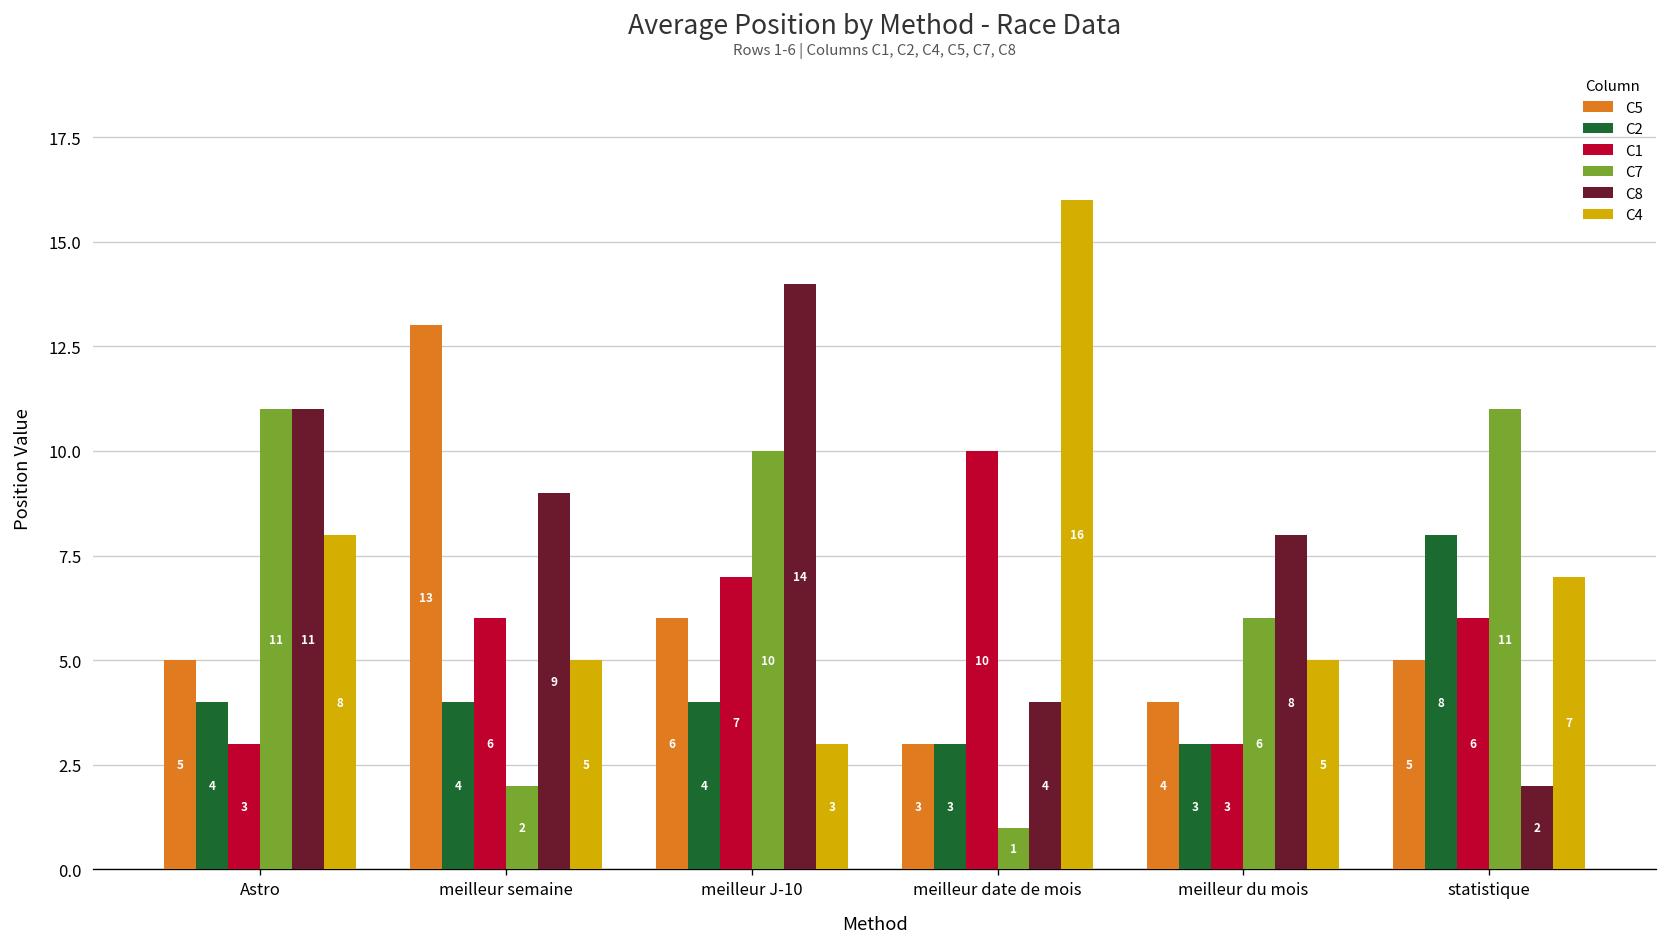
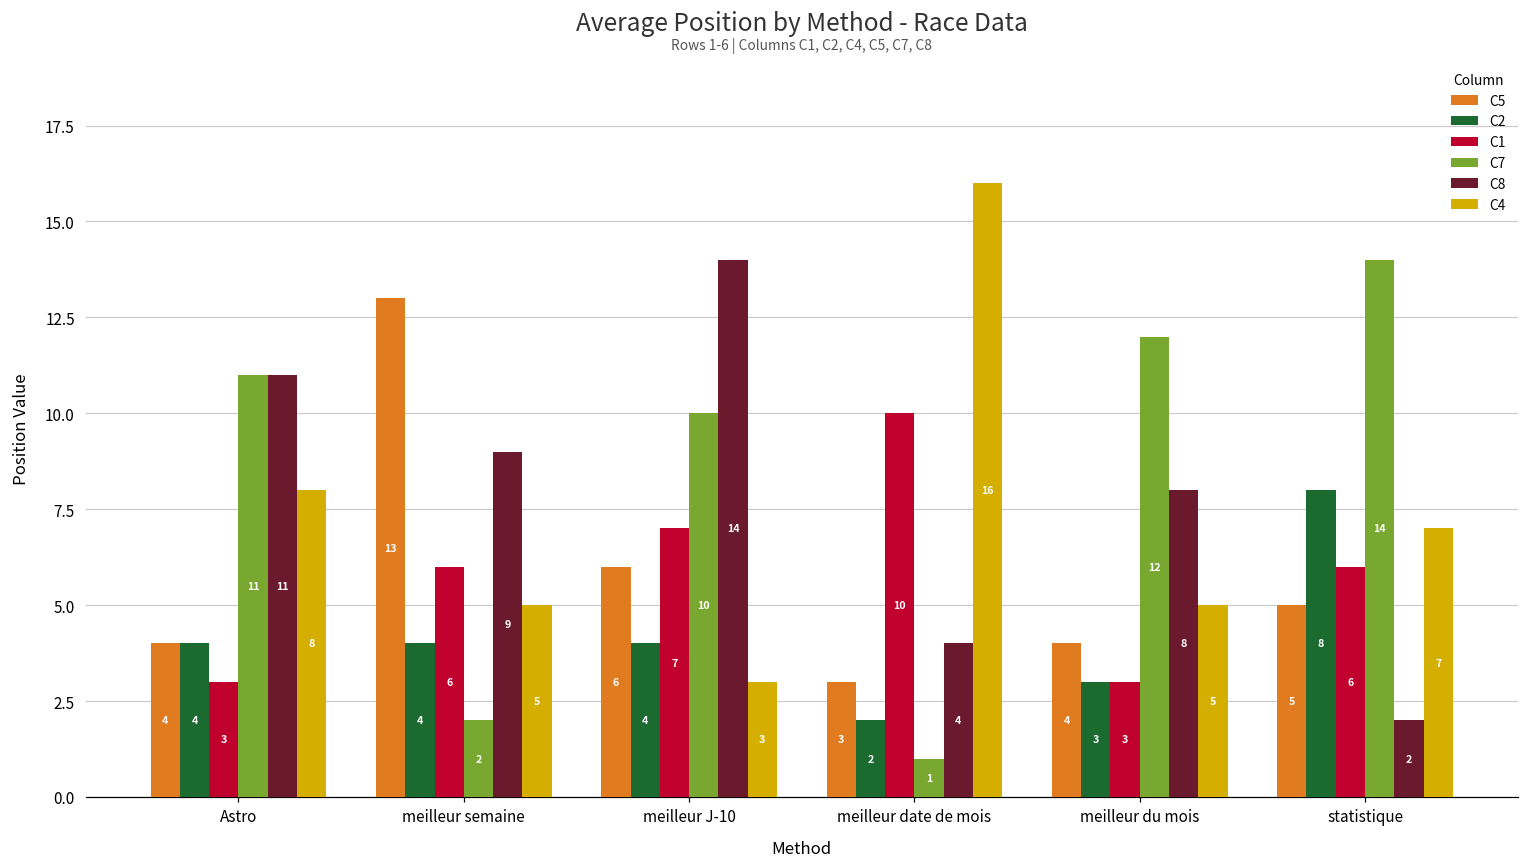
C5, Astro: 5 -> 4
C2, meilleur date de mois: 3 -> 2
C7, meilleur du mois: 6 -> 12
C7, statistique: 11 -> 14
